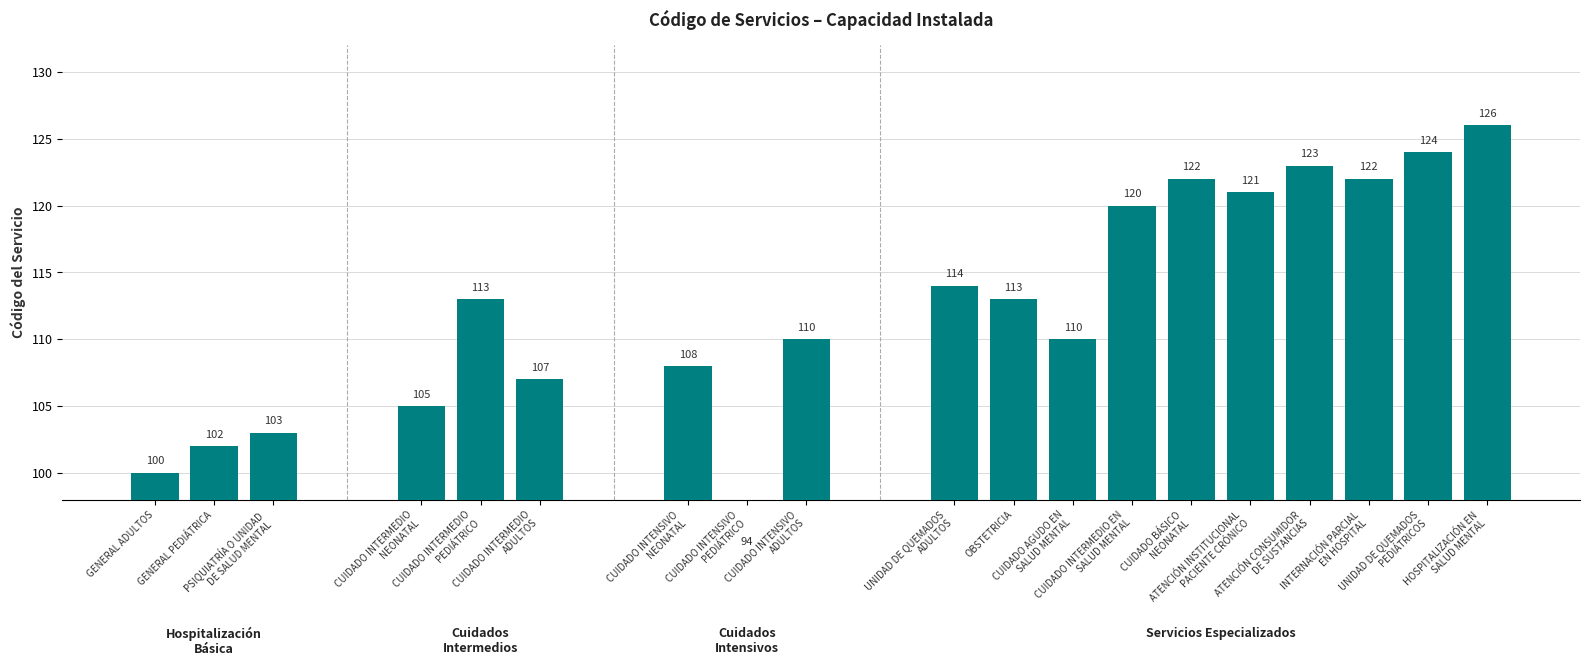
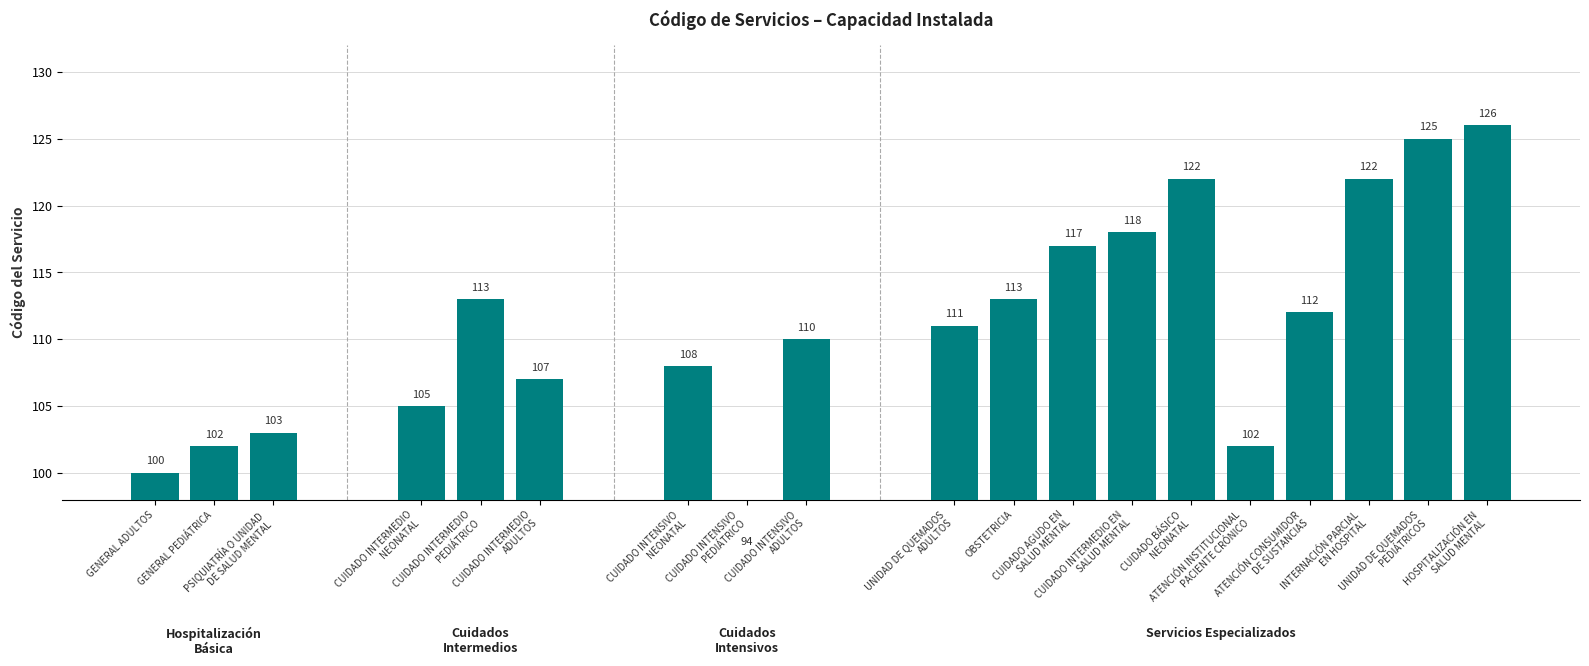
UNIDAD DE QUEMADOS ADULTOS: 114 -> 111
CUIDADO AGUDO EN SALUD MENTAL: 110 -> 117
CUIDADO INTERMEDIO EN SALUD MENTAL: 120 -> 118
ATENCIÓN INSTITUCIONAL PACIENTE CRÓNICO: 121 -> 102
ATENCIÓN CONSUMIDOR DE SUSTANCIAS: 123 -> 112
UNIDAD DE QUEMADOS PEDIÁTRICOS: 124 -> 125
